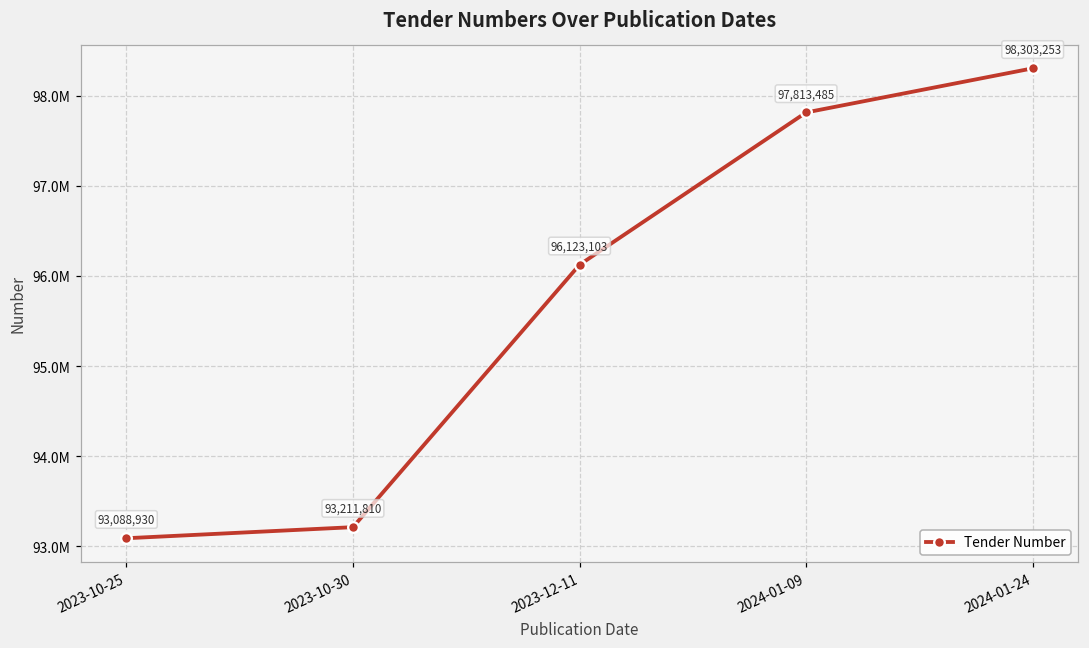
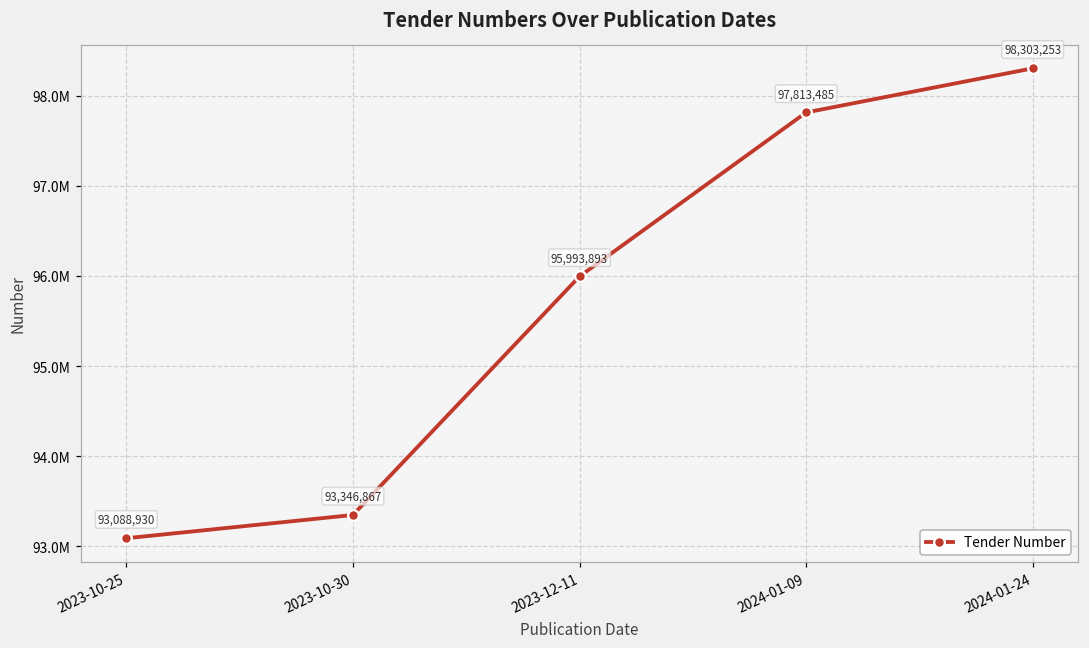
2023-10-30: 93,211,810 -> 93,346,867
2023-12-11: 96,123,103 -> 95,993,893
